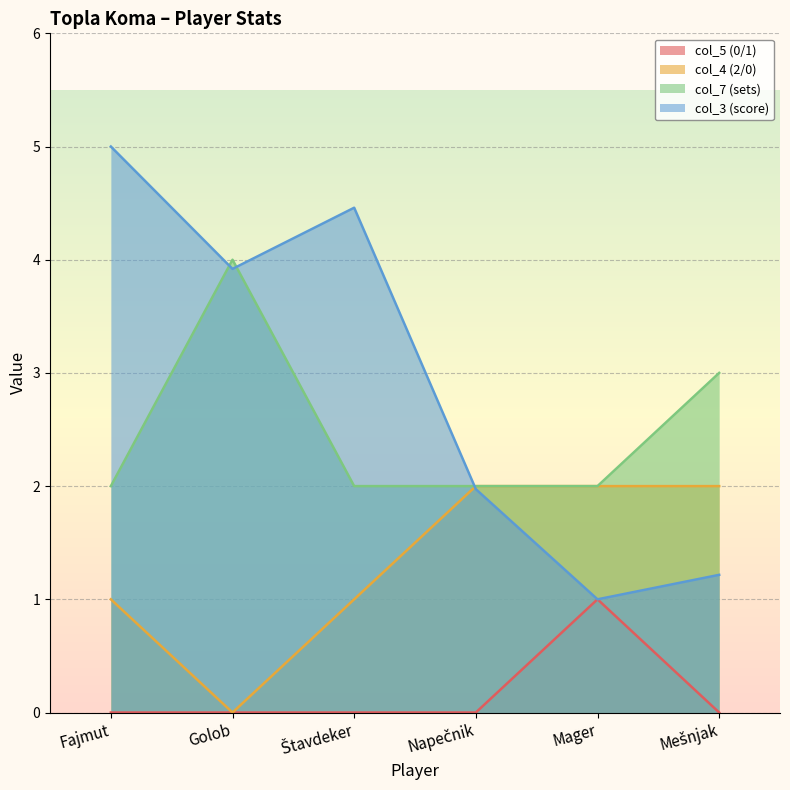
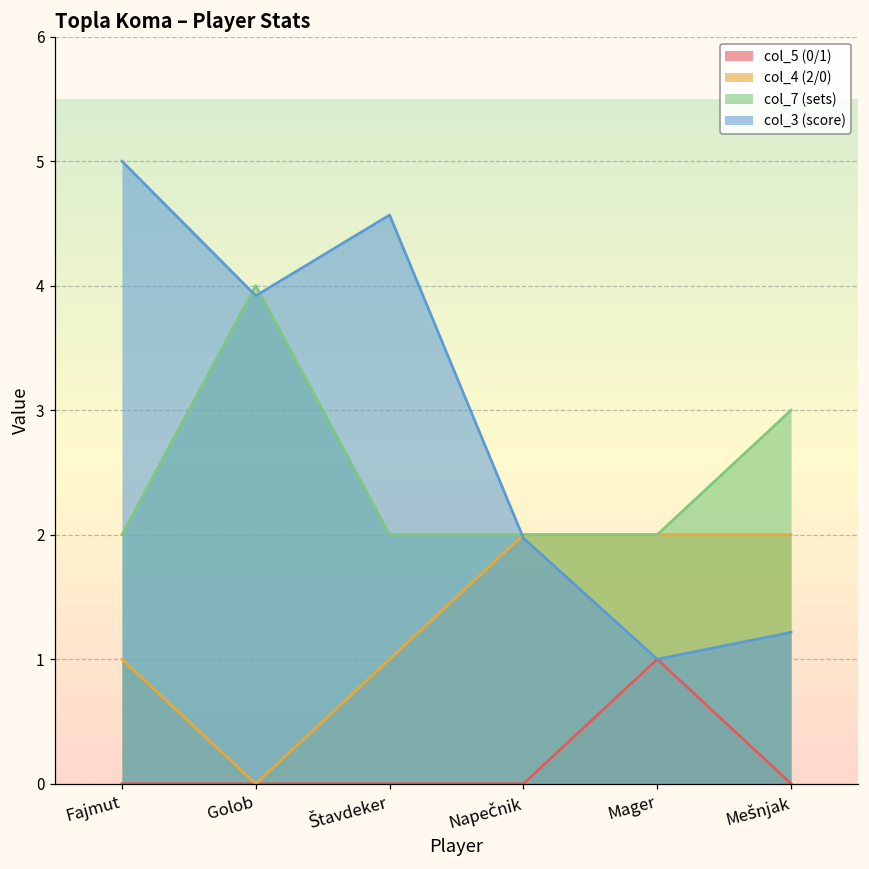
col_3 (score), Štavdeker: 4.46 -> 4.57
